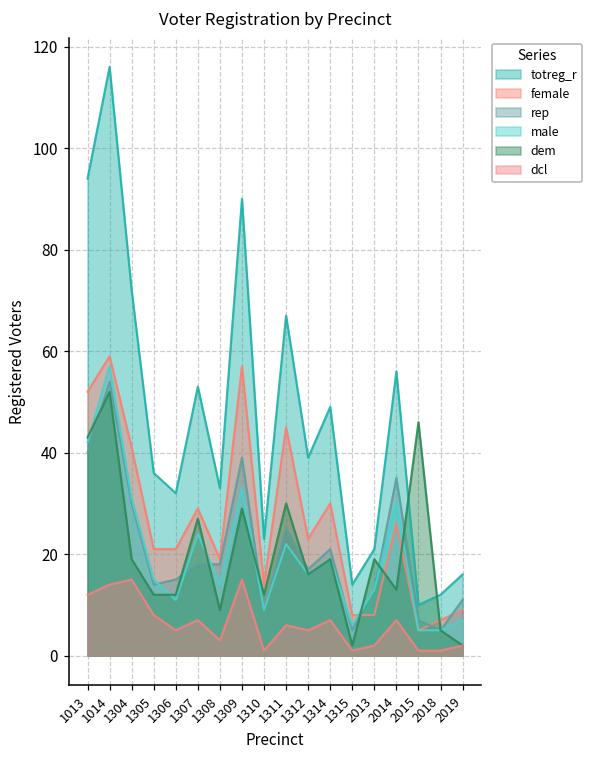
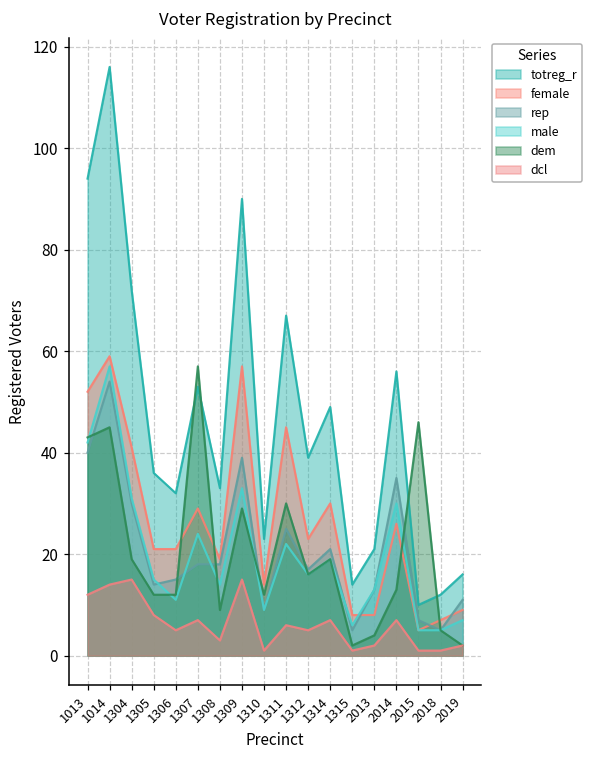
dem, 1014: 52 -> 45
dem, 1307: 27 -> 57
dem, 2013: 19 -> 4
